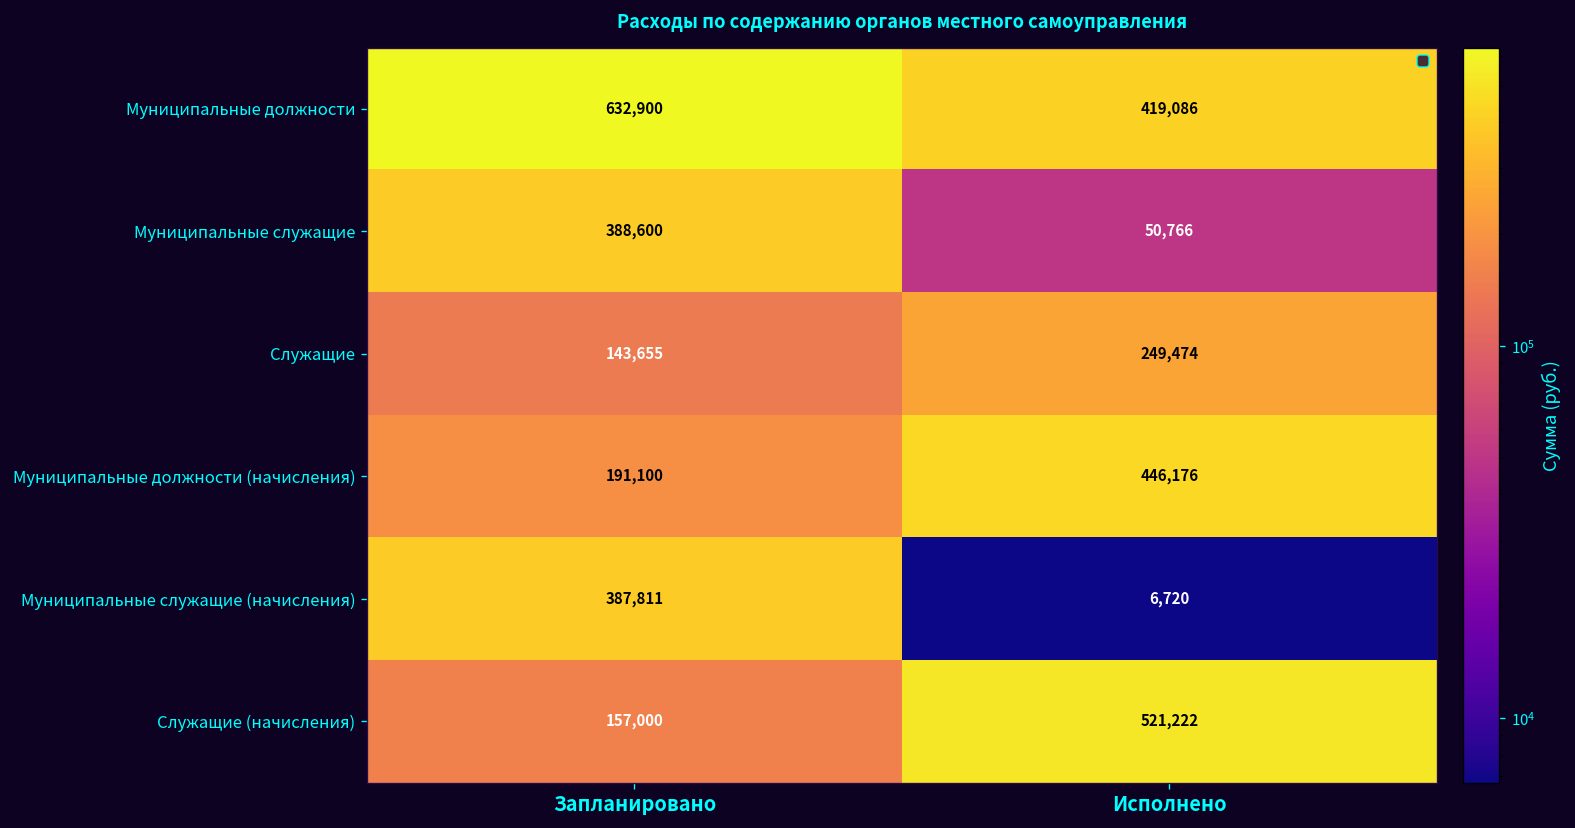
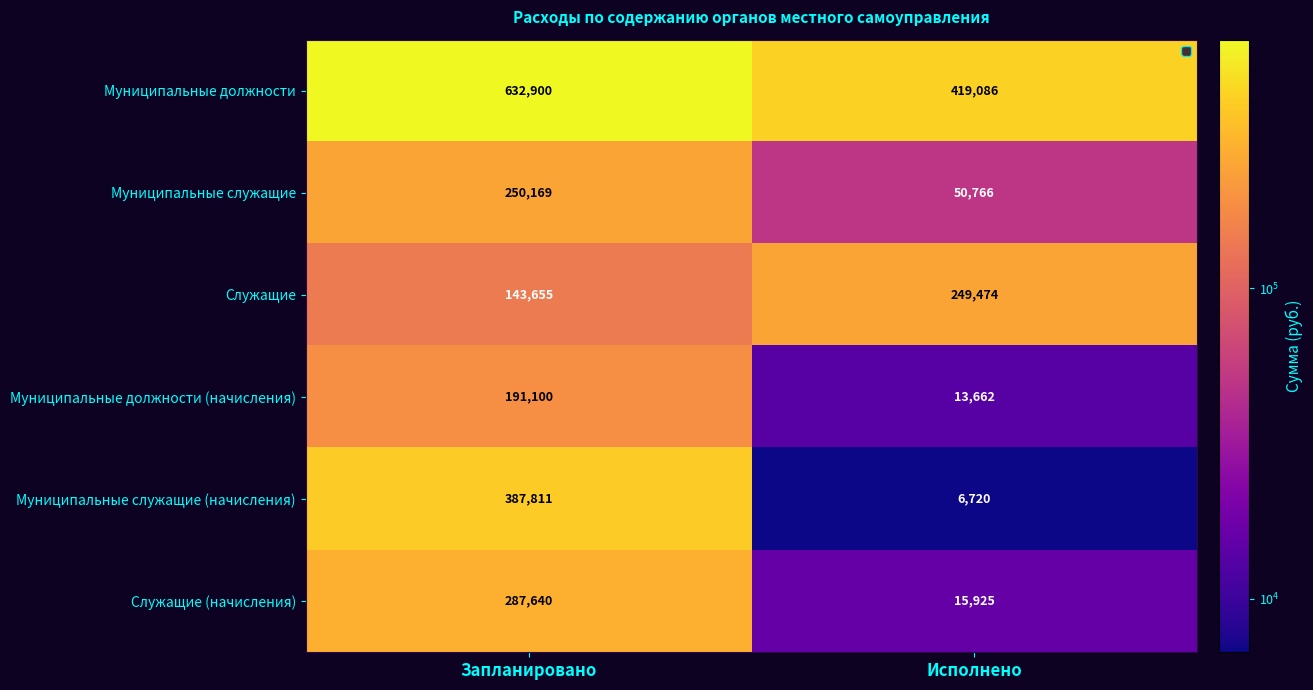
Муниципальные служащие, Запланировано: 388,600 -> 250,169
Муниципальные должности (начисления), Исполнено: 446,176 -> 13,662
Служащие (начисления), Запланировано: 157,000 -> 287,640
Служащие (начисления), Исполнено: 521,222 -> 15,925
